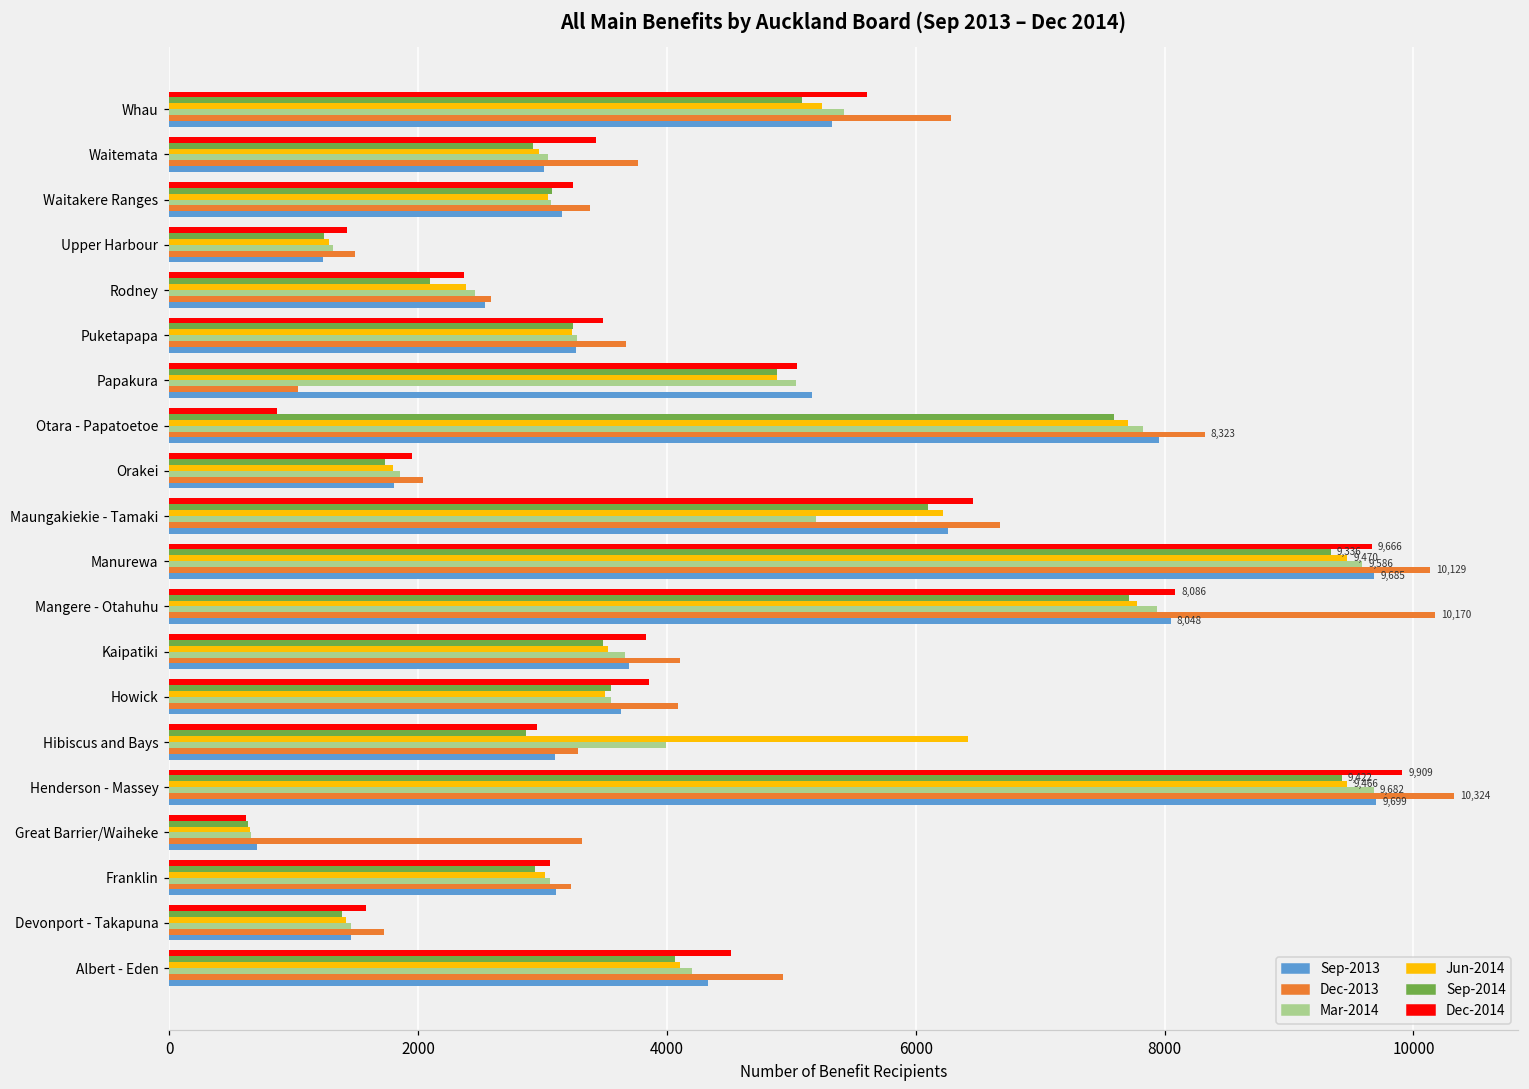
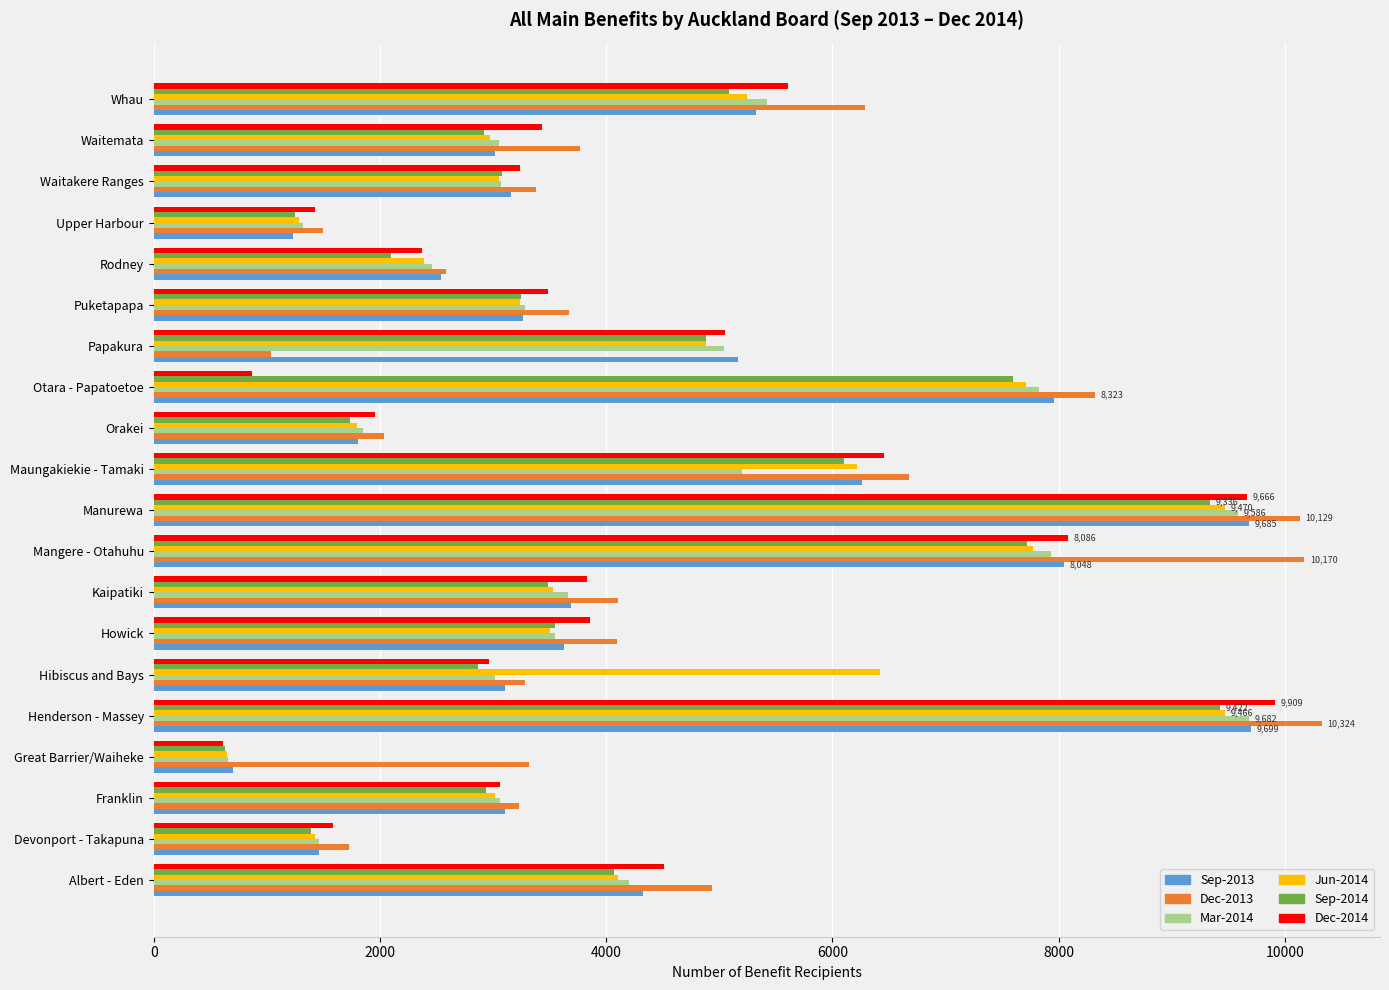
Mar-2014, Hibiscus and Bays: 3990 -> 3020
